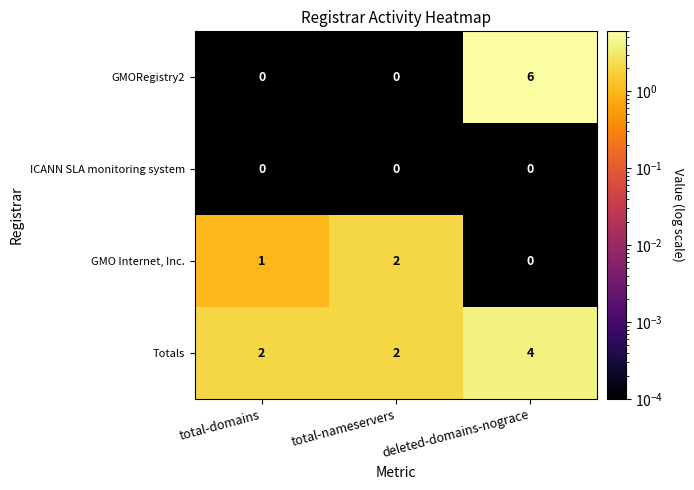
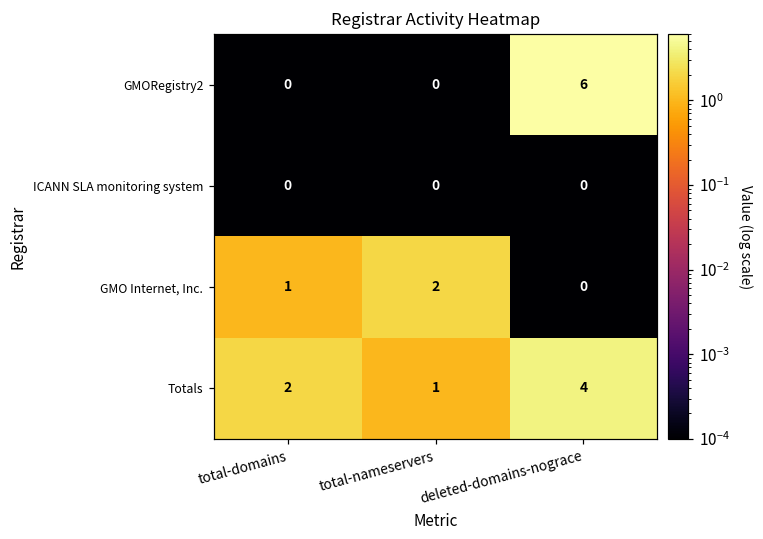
Totals, total-nameservers: 2 -> 1
